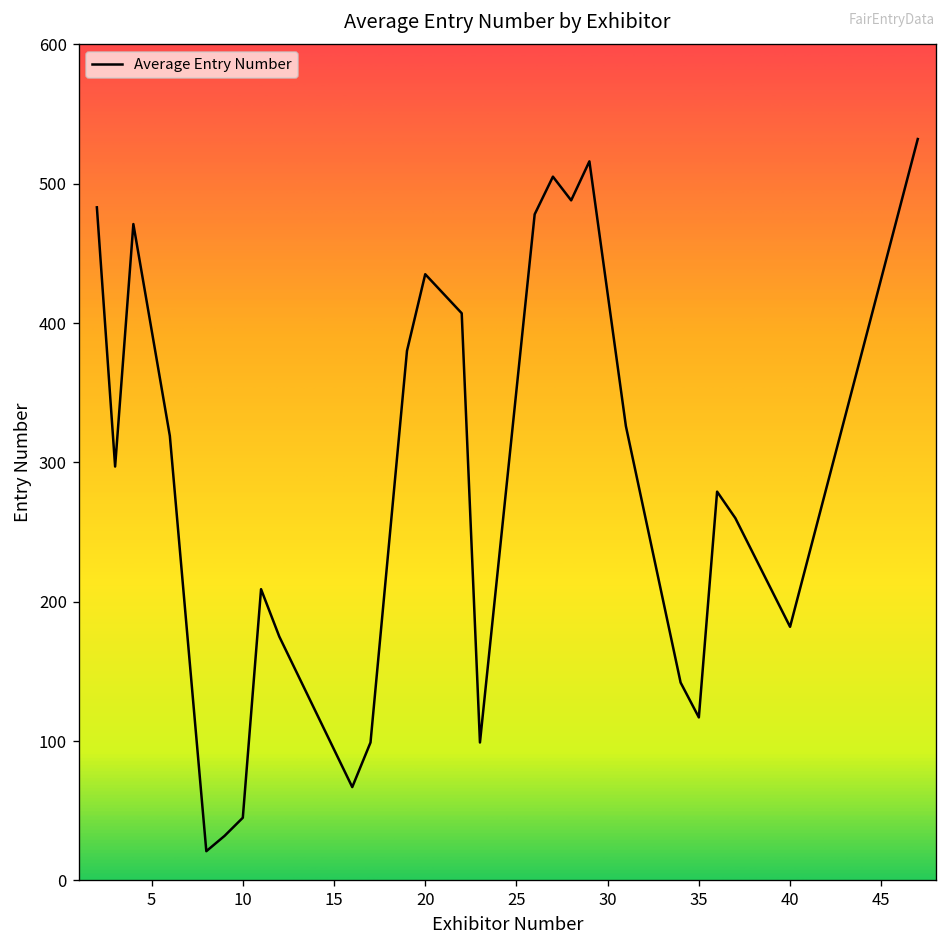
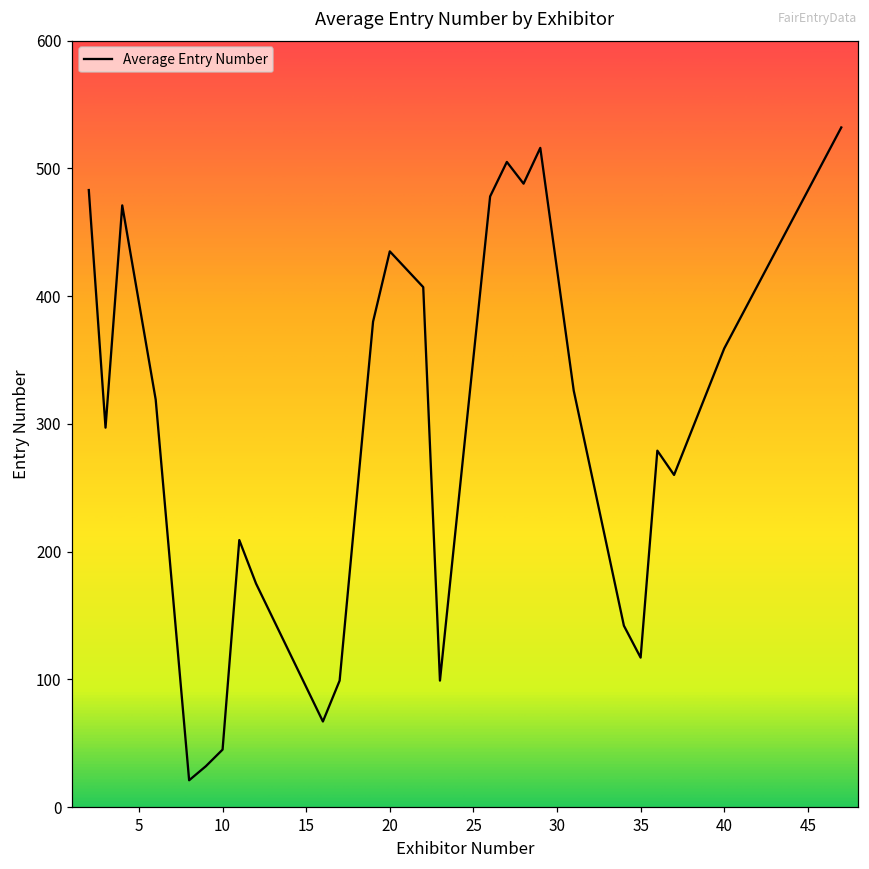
40: 182 -> 359
